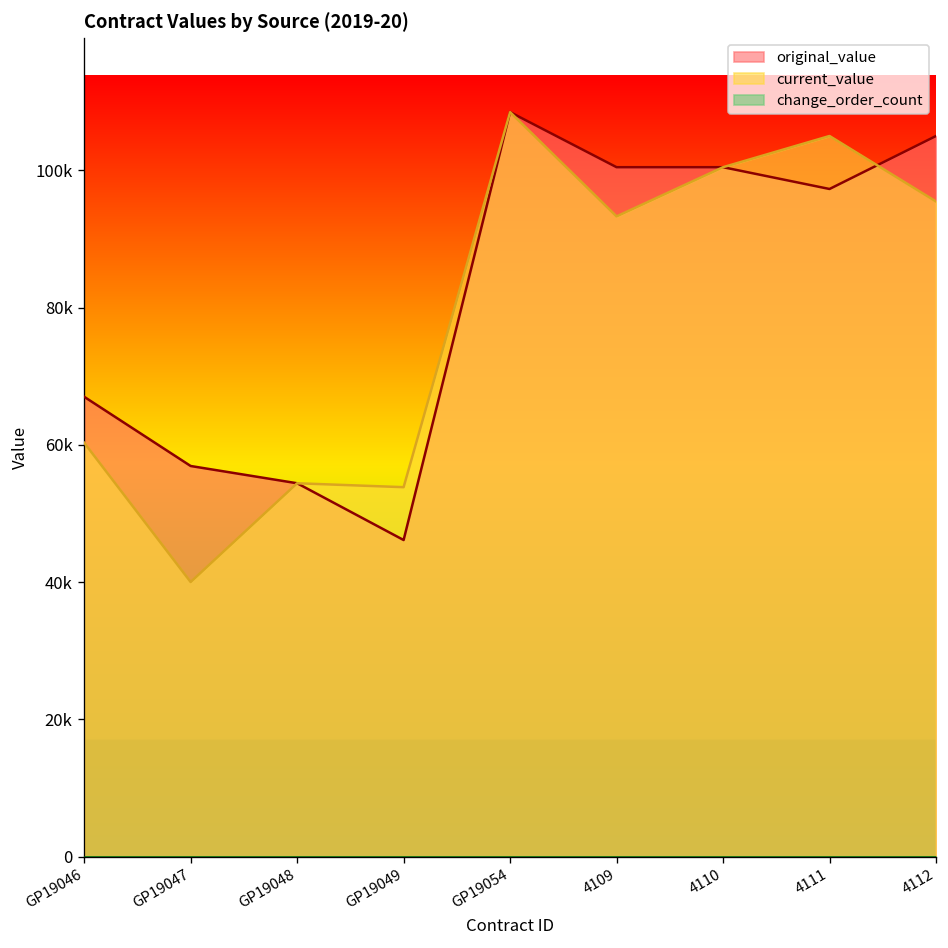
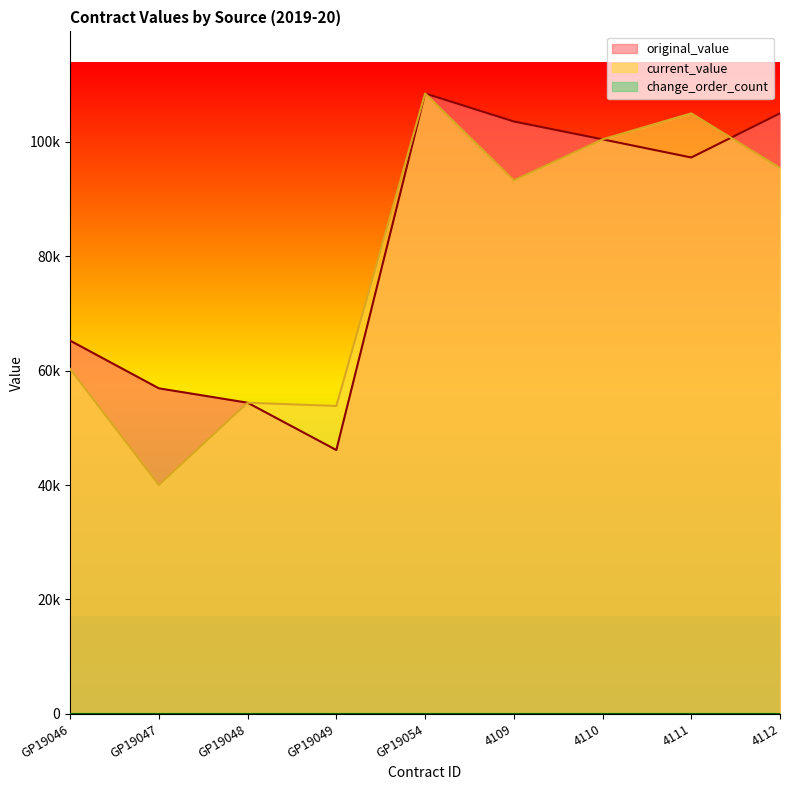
original_value, GP19046: 67000 -> 65000
original_value, 4109: 100000 -> 104000
